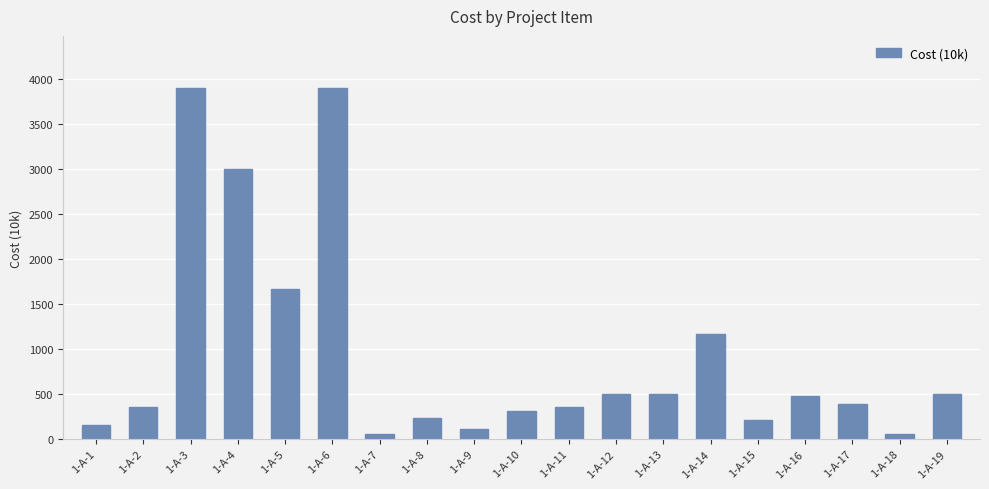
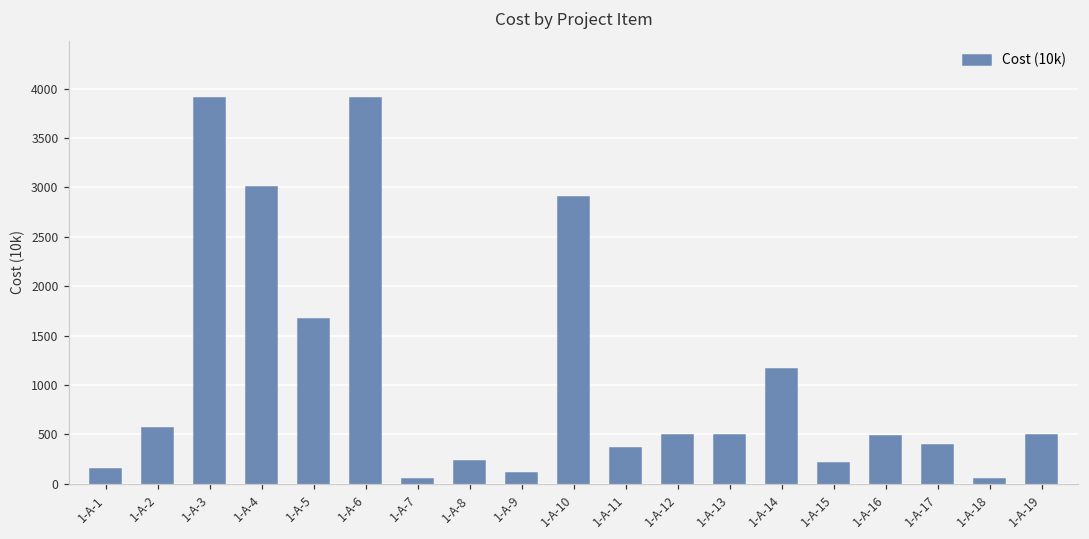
1-A-2: 400 -> 600
1-A-10: 300 -> 2900
